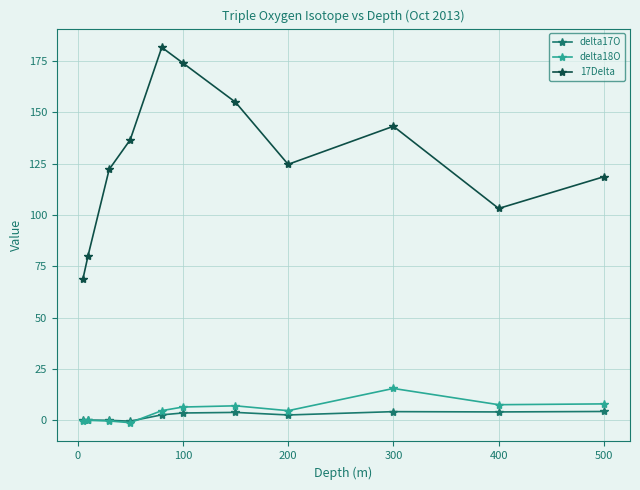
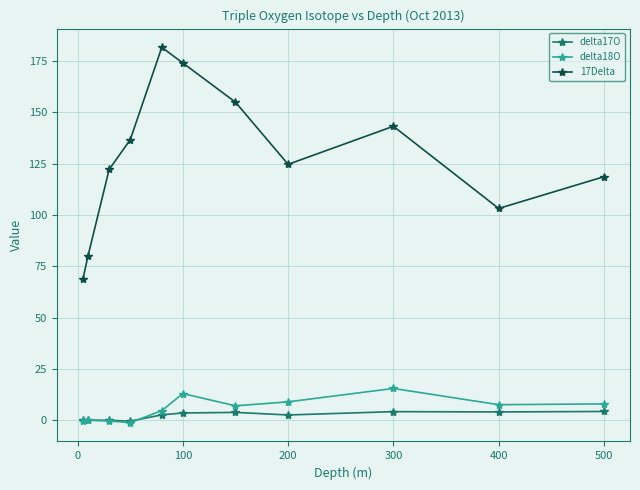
delta18O, 100: 6 -> 13
delta18O, 200: 5 -> 9
